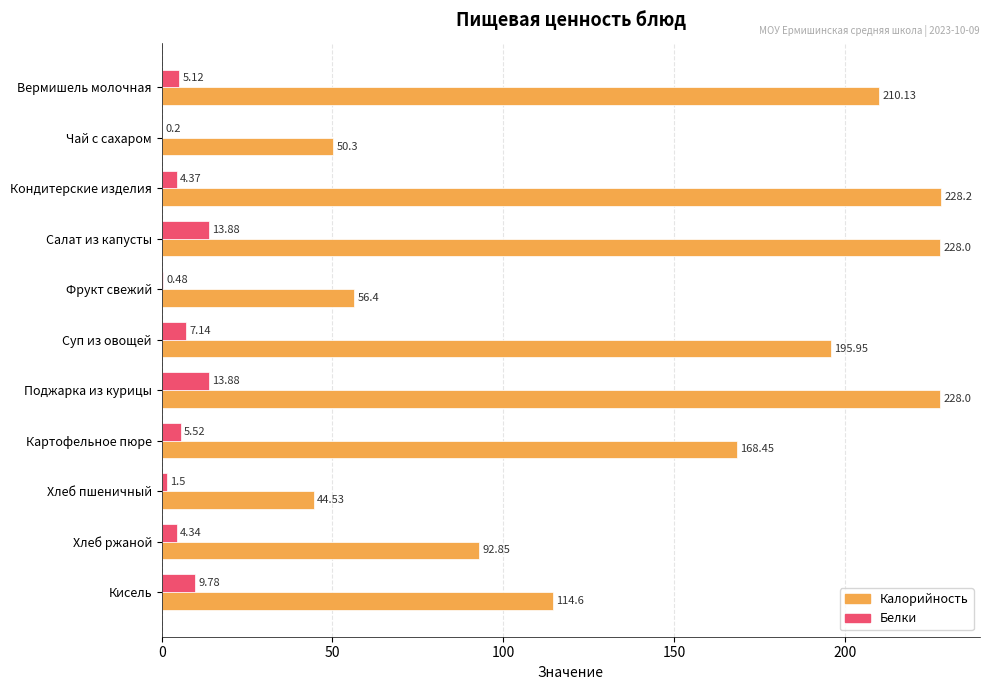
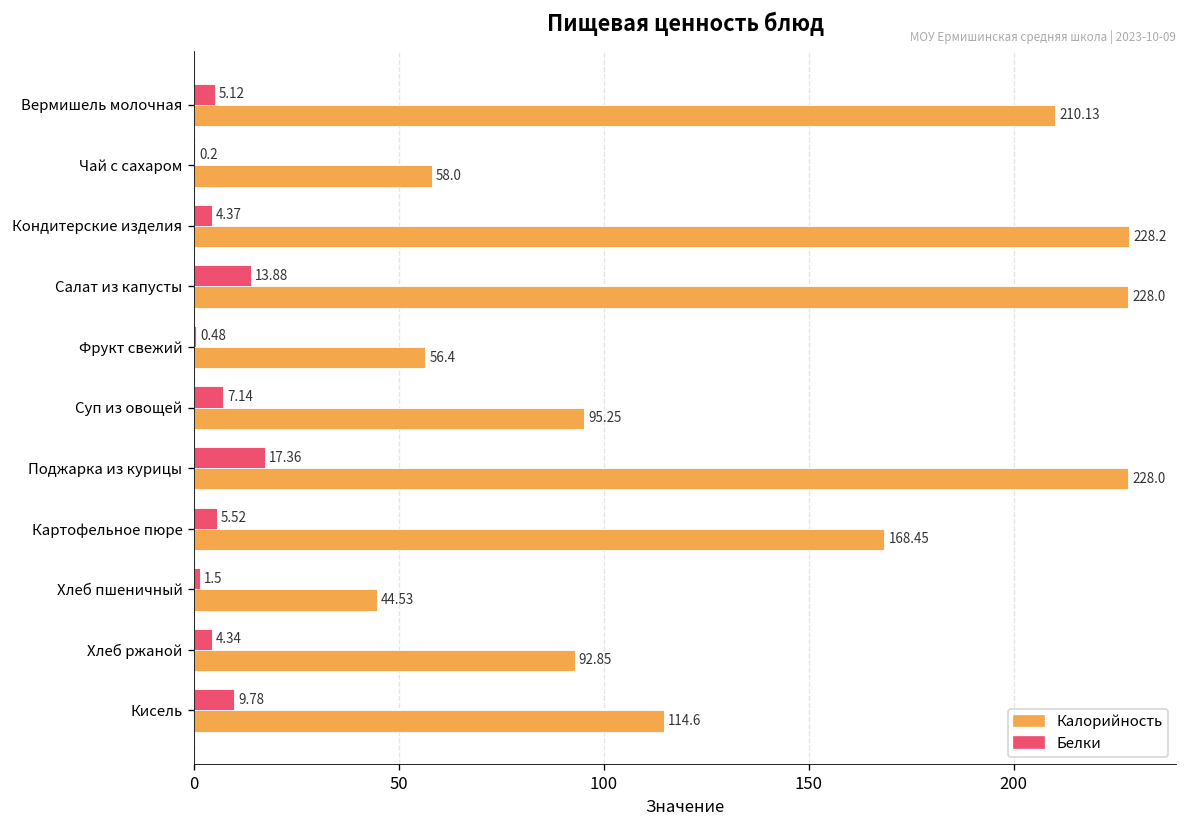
Калорийность, Чай с сахаром: 50.3 -> 58.0
Калорийность, Суп из овощей: 195.95 -> 95.25
Белки, Поджарка из курицы: 13.88 -> 17.36
